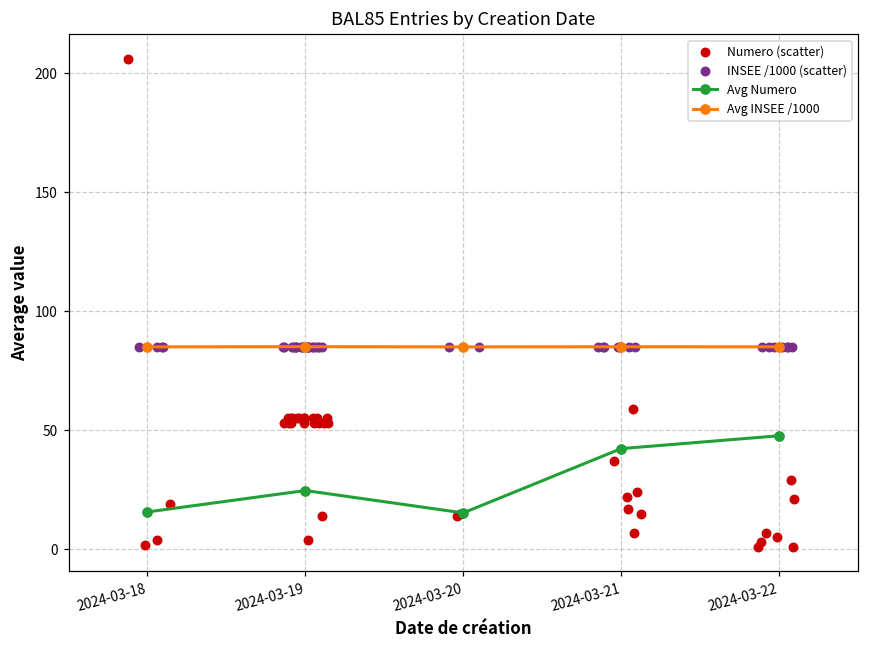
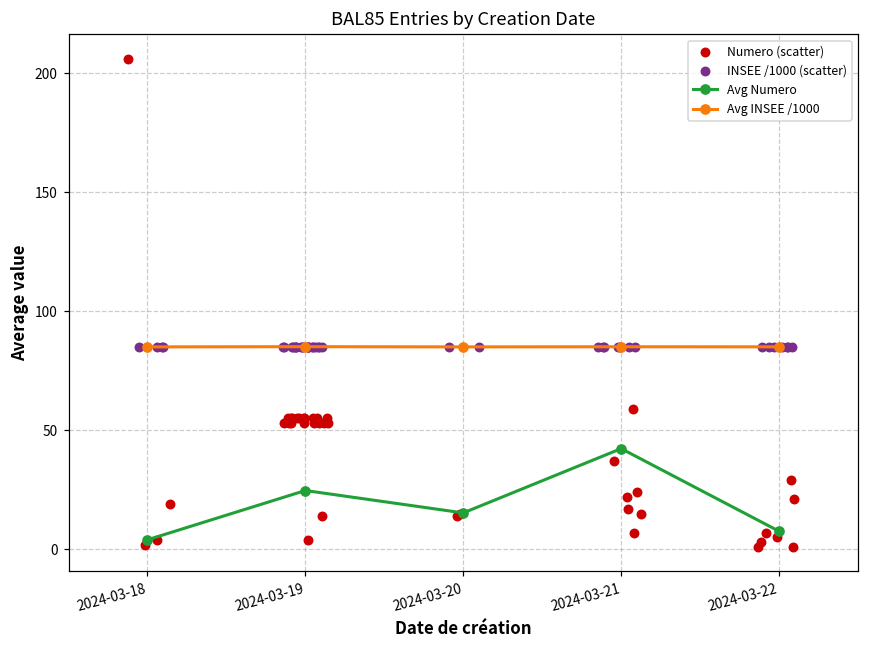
Avg Numero, 2024-03-18: 16 -> 4
Avg Numero, 2024-03-22: 48 -> 8
